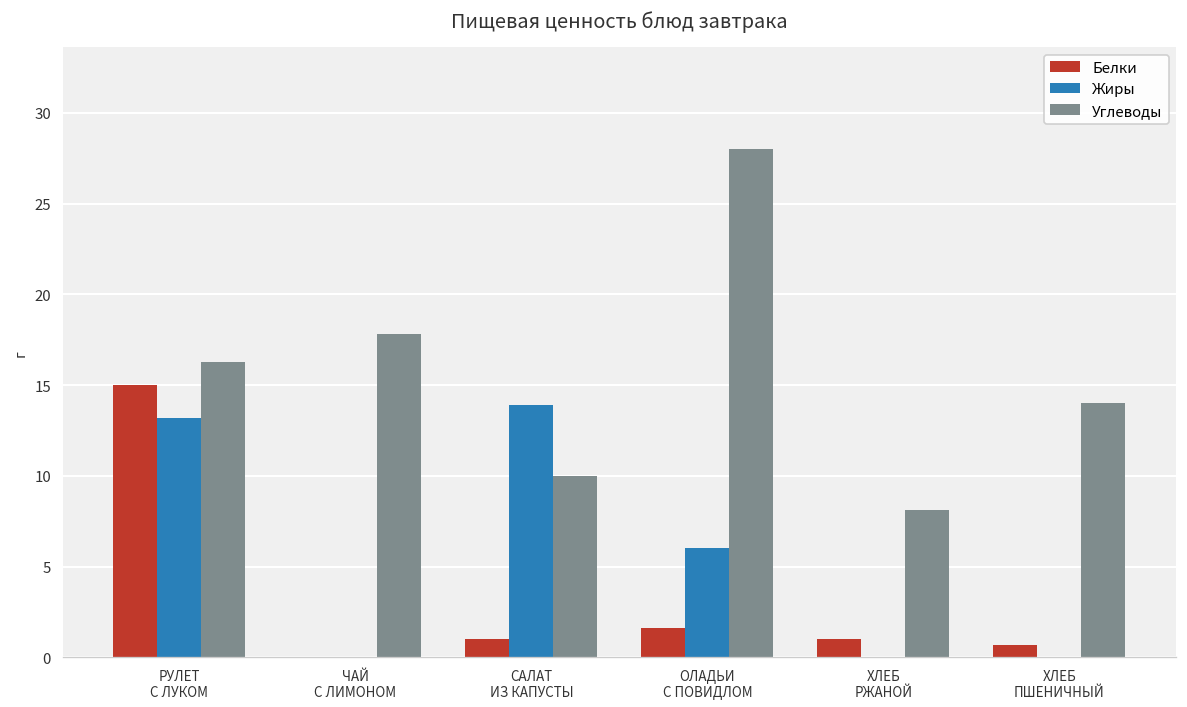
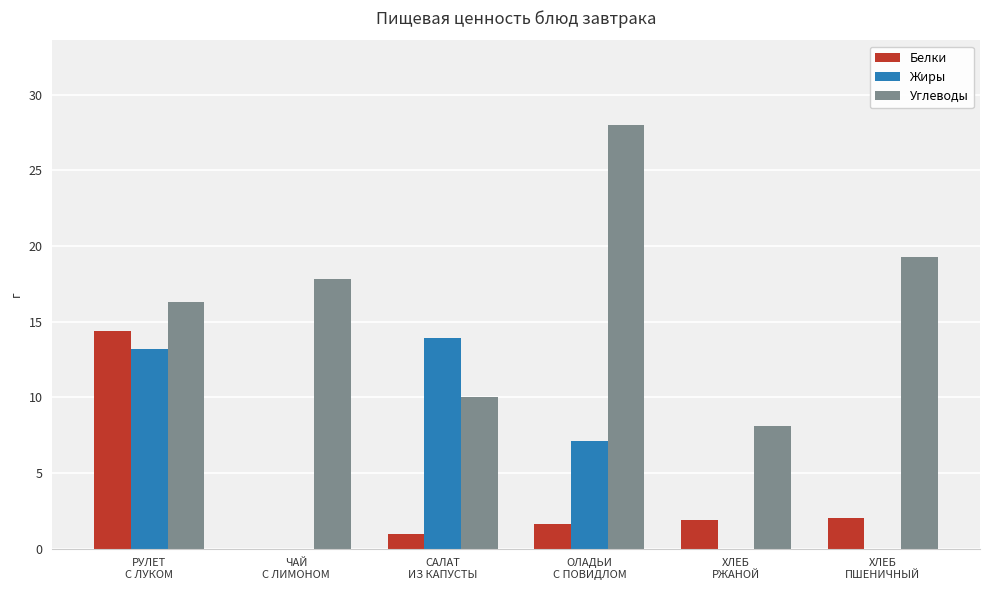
Белки, РУЛЕТ С ЛУКОМ: 15.0 -> 14.4
Жиры, ОЛАДЬИ С ПОВИДЛОМ: 6.0 -> 7.1
Белки, ХЛЕБ РЖАНОЙ: 1.0 -> 1.9
Белки, ХЛЕБ ПШЕНИЧНЫЙ: 0.7 -> 2.0
Углеводы, ХЛЕБ ПШЕНИЧНЫЙ: 14.0 -> 19.3
